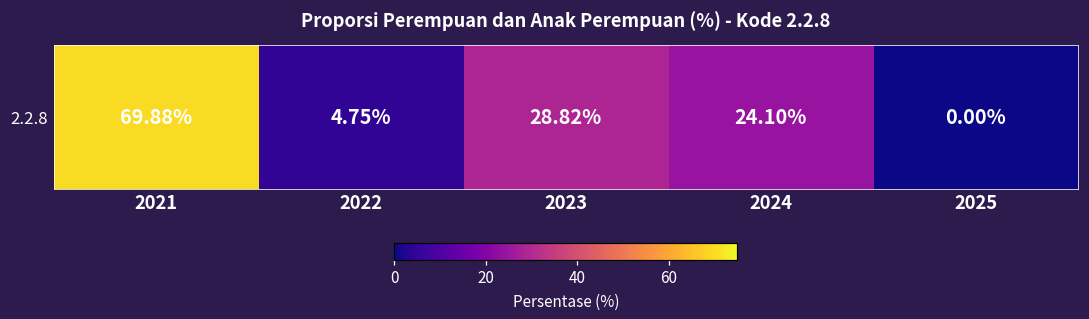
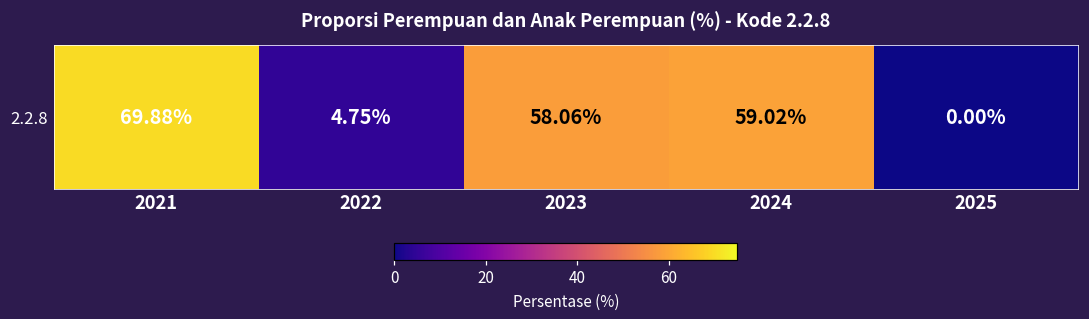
2.2.8, 2023: 28.82% -> 58.06%
2.2.8, 2024: 24.10% -> 59.02%
